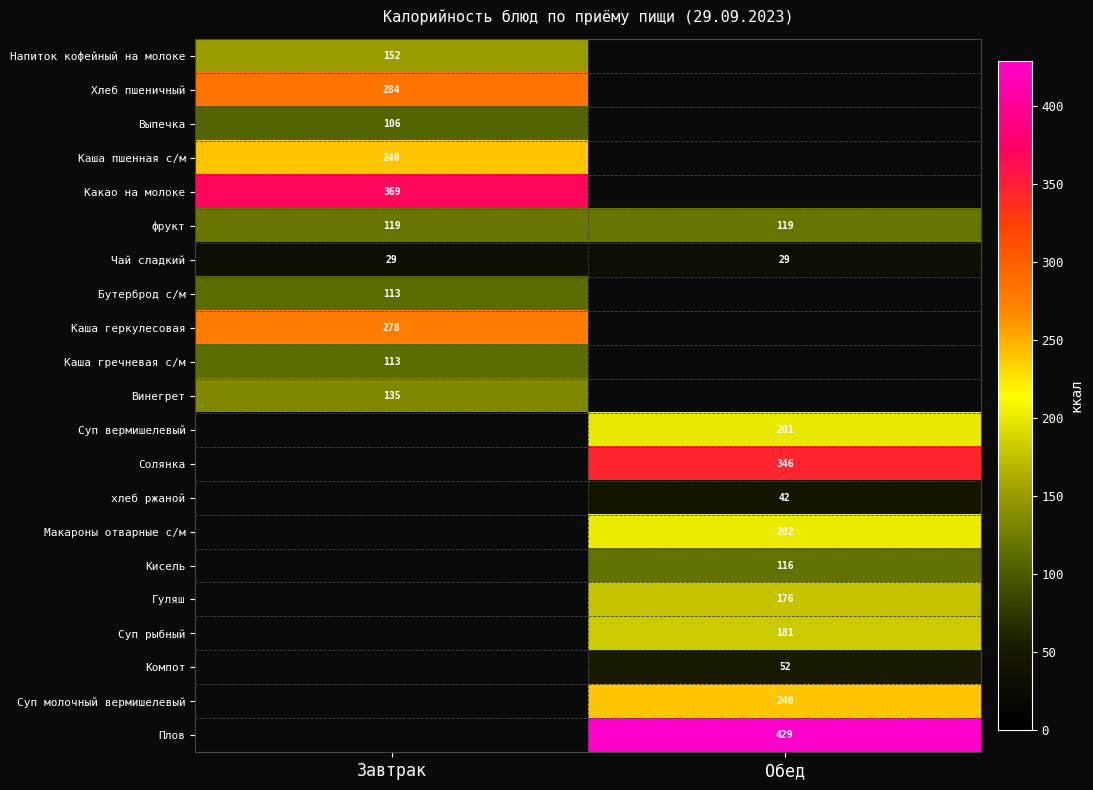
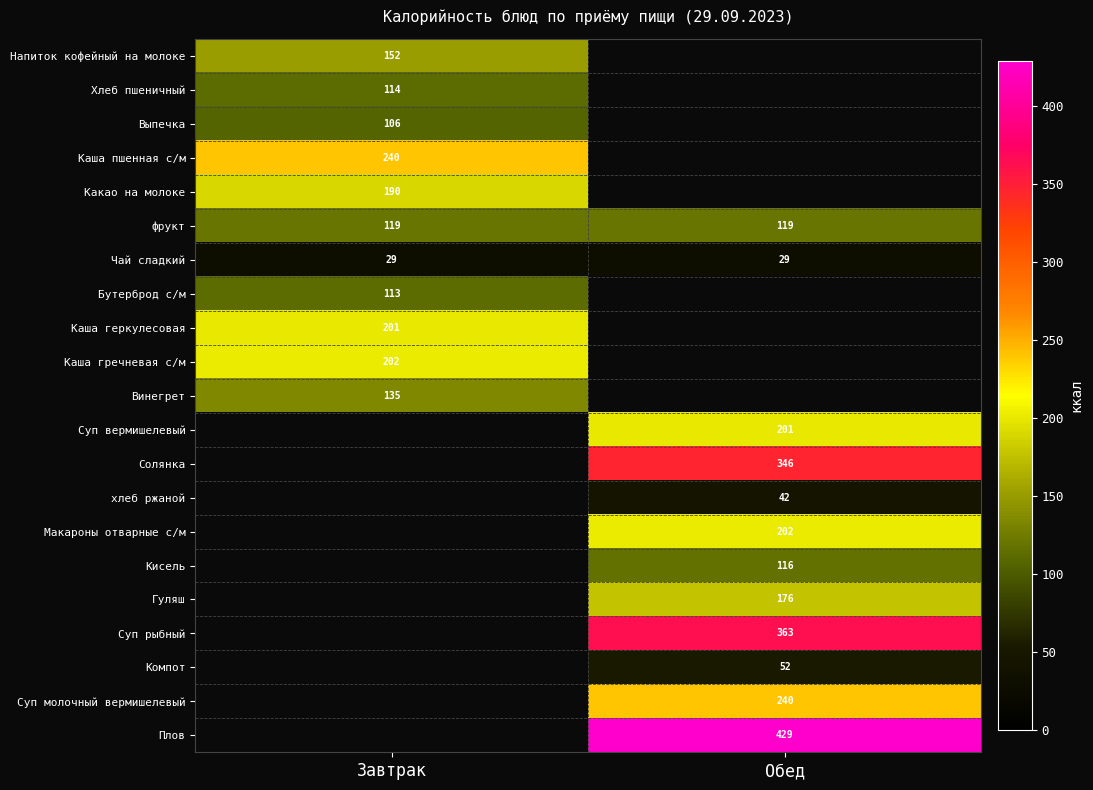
Хлеб пшеничный, Завтрак: 284 -> 114
Какао на молоке, Завтрак: 369 -> 190
Каша геркулесовая, Завтрак: 278 -> 201
Каша гречневая с/м, Завтрак: 113 -> 202
Суп рыбный, Обед: 181 -> 363
